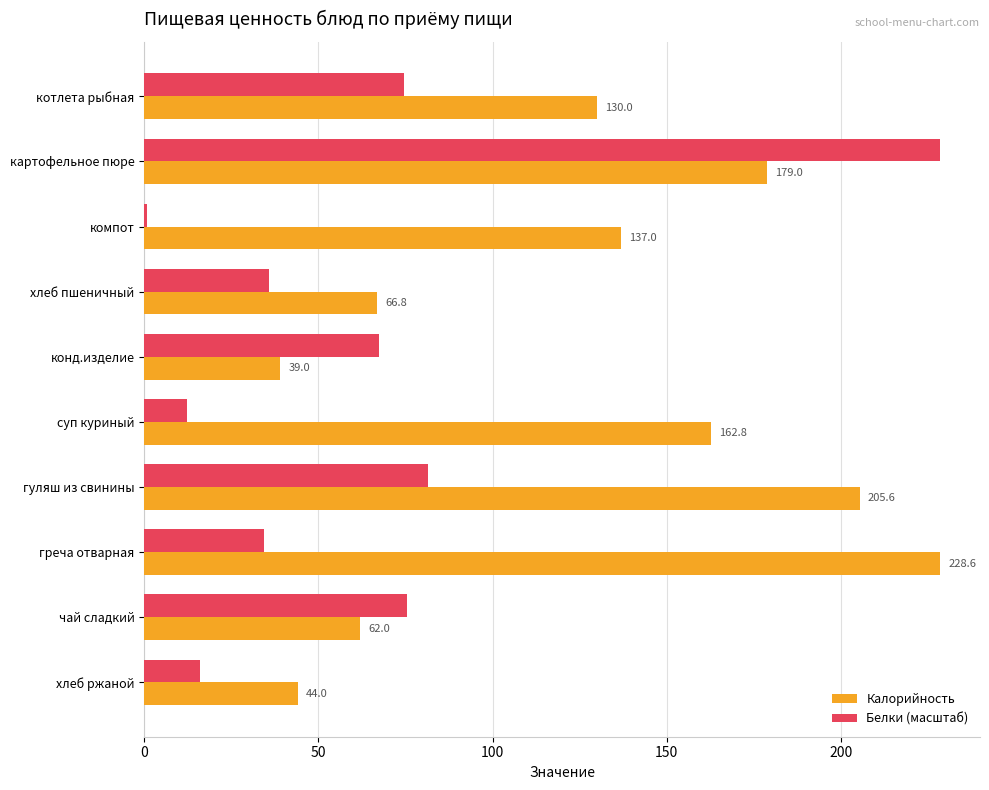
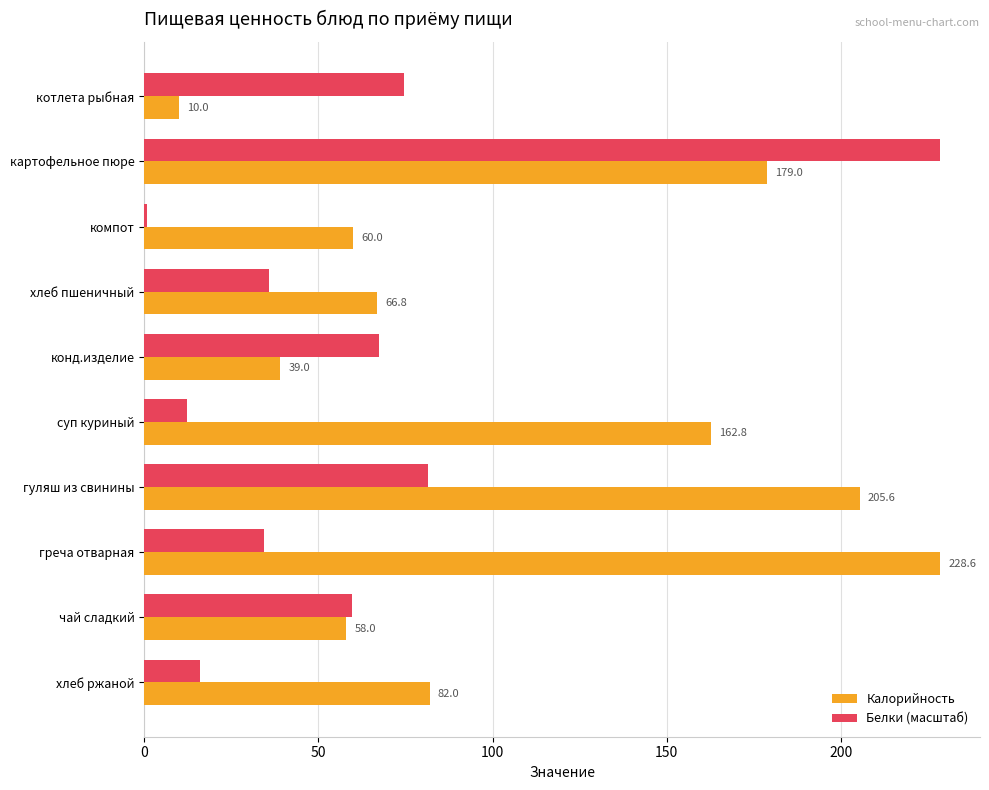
Калорийность, котлета рыбная: 130.0 -> 10.0
Калорийность, компот: 137.0 -> 60.0
Белки (масштаб), чай сладкий: 76 -> 60
Калорийность, чай сладкий: 62.0 -> 58.0
Калорийность, хлеб ржаной: 44.0 -> 82.0
